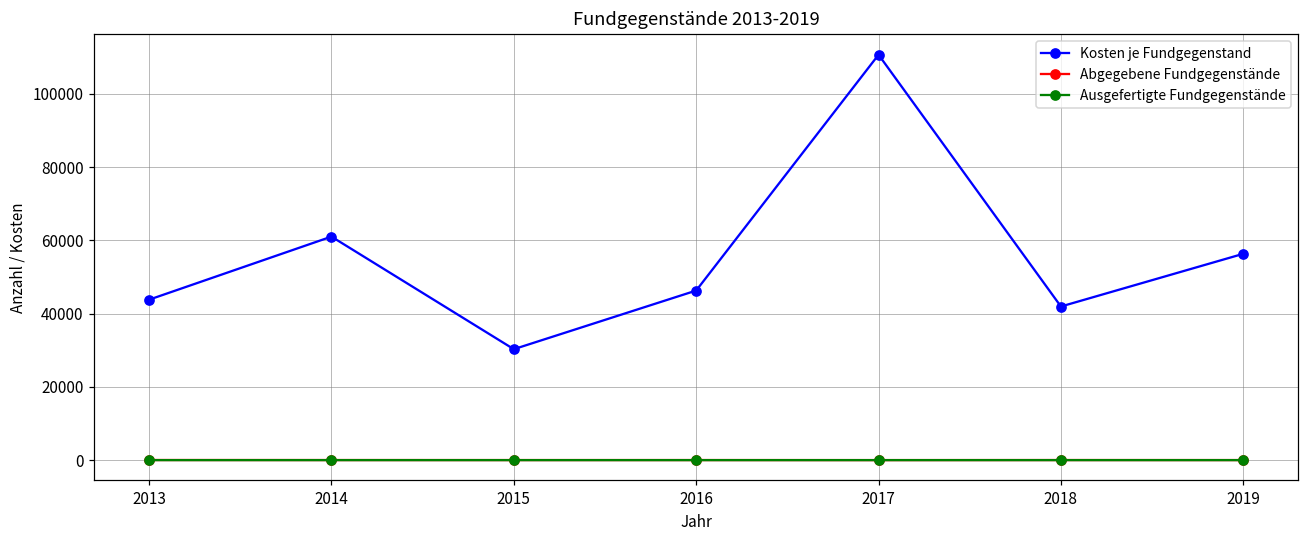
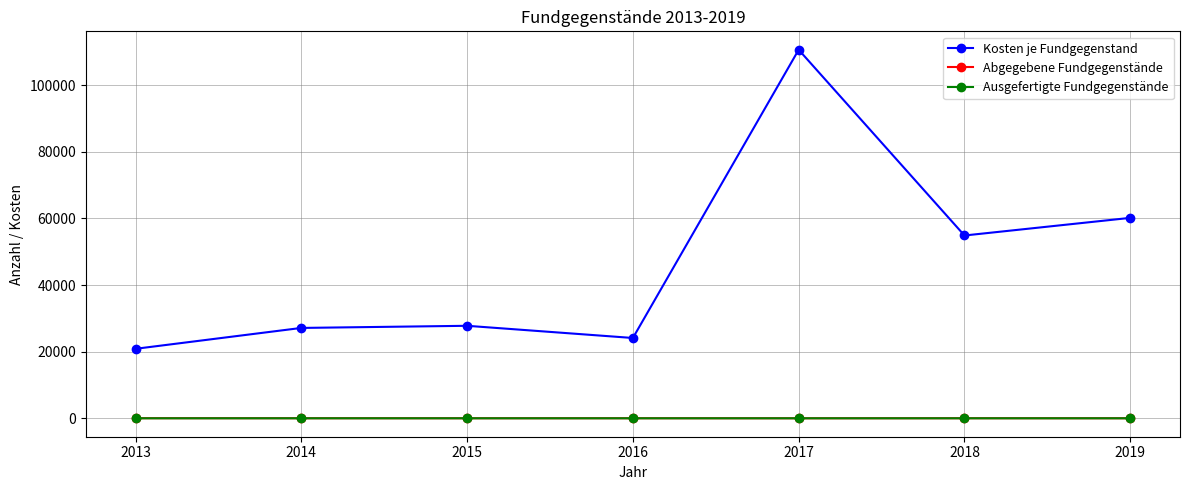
Kosten je Fundgegenstand, 2013: 44000 -> 21000
Kosten je Fundgegenstand, 2014: 61000 -> 27000
Kosten je Fundgegenstand, 2015: 30000 -> 28000
Kosten je Fundgegenstand, 2016: 46000 -> 24000
Kosten je Fundgegenstand, 2018: 42000 -> 55000
Kosten je Fundgegenstand, 2019: 56000 -> 60000
